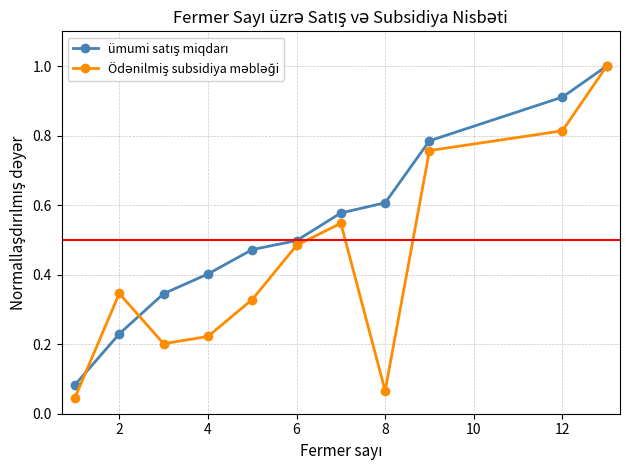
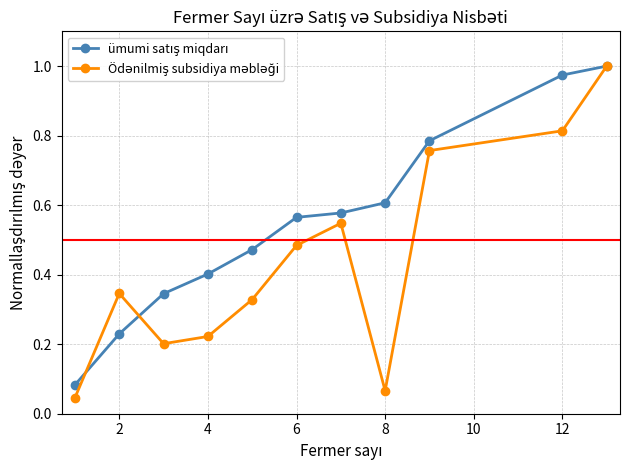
ümumi satış miqdarı, 6: 0.50 -> 0.56
ümumi satış miqdarı, 12: 0.91 -> 0.97
